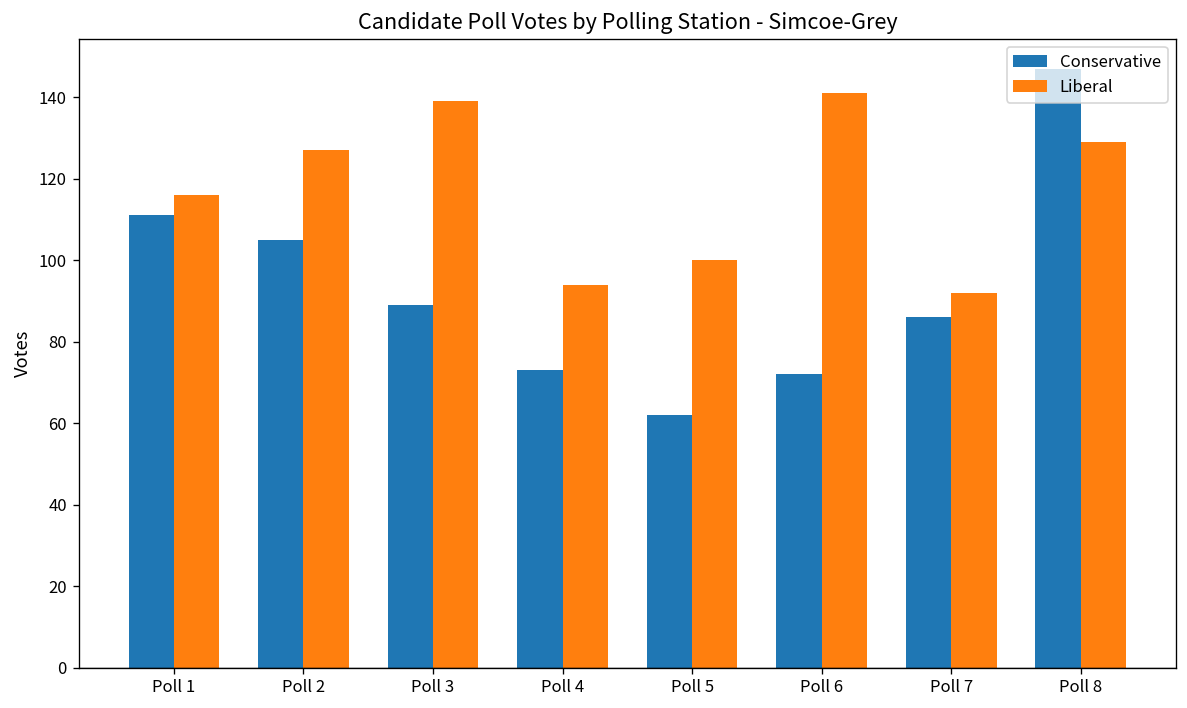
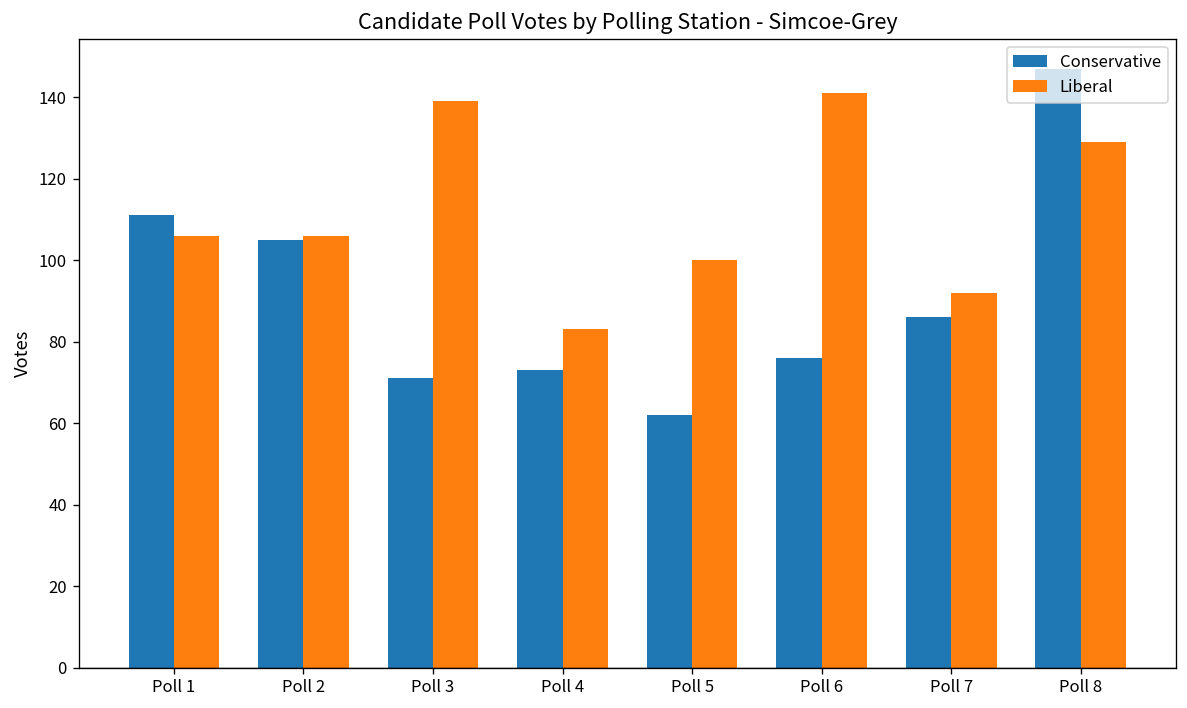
Liberal, Poll 1: 116 -> 106
Liberal, Poll 2: 127 -> 106
Conservative, Poll 3: 89 -> 71
Liberal, Poll 4: 94 -> 83
Conservative, Poll 6: 72 -> 76
